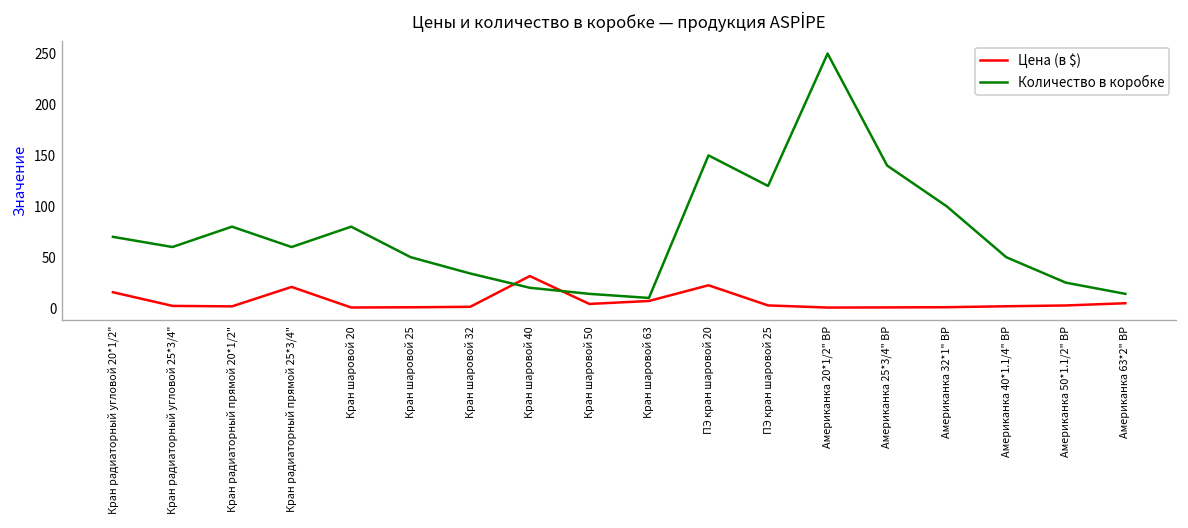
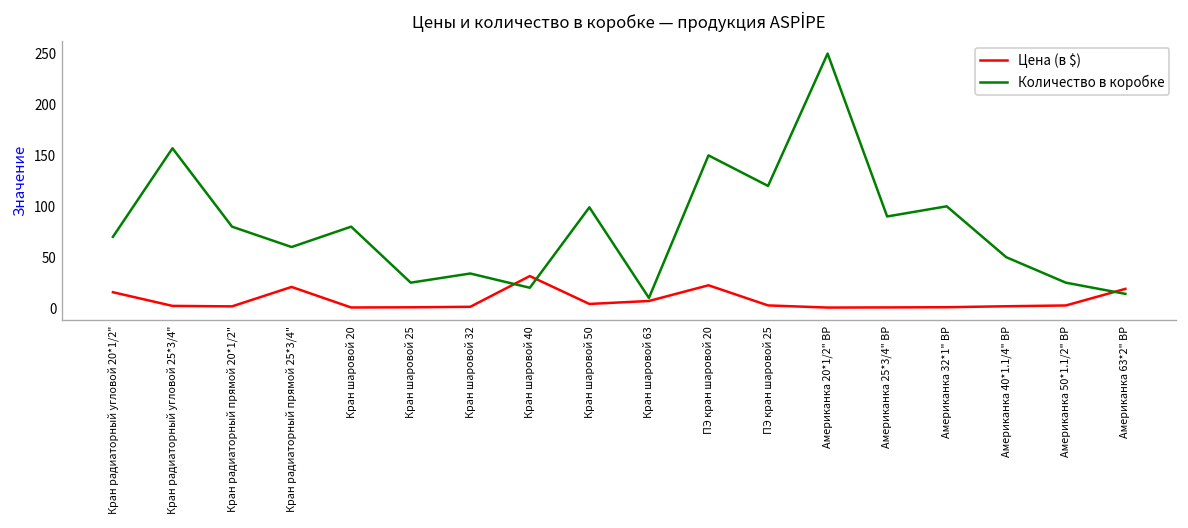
Количество в коробке, Кран радиаторный угловой 25*3/4": 60 -> 160
Количество в коробке, Кран шаровой 25: 50 -> 30
Количество в коробке, Кран шаровой 50: 10 -> 100
Количество в коробке, Американка 25*3/4" ВР: 140 -> 90
Цена (в $), Американка 63*2" ВР: 0 -> 20
